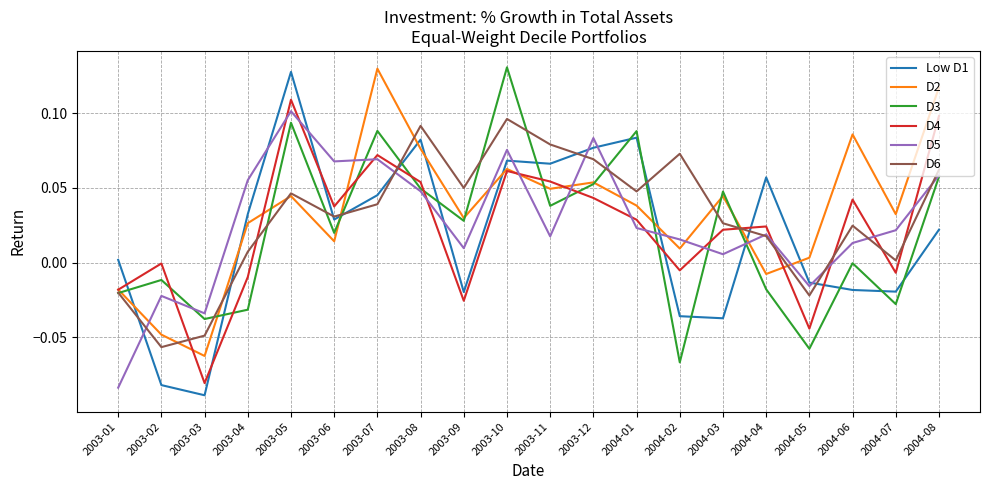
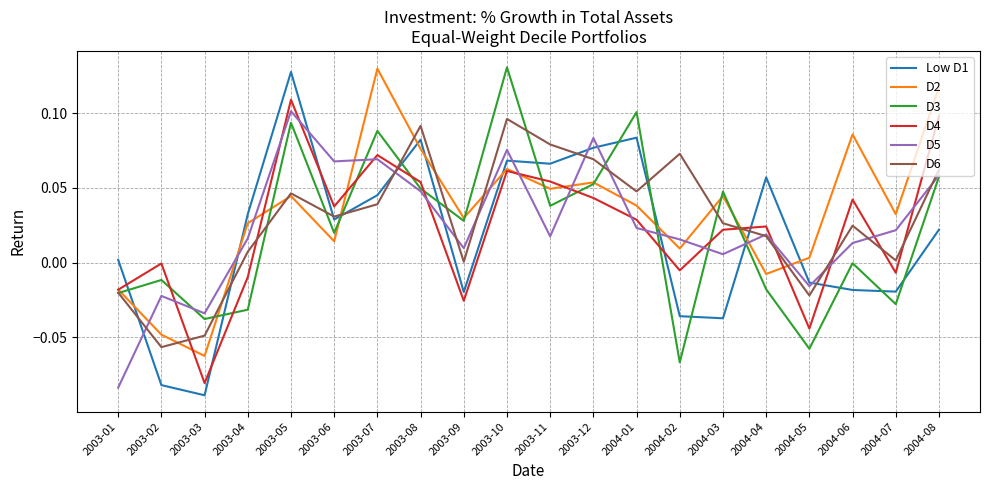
D5, 2003-04: 0.055 -> 0.016
D6, 2003-09: 0.050 -> 0.001
D3, 2004-01: 0.088 -> 0.101
